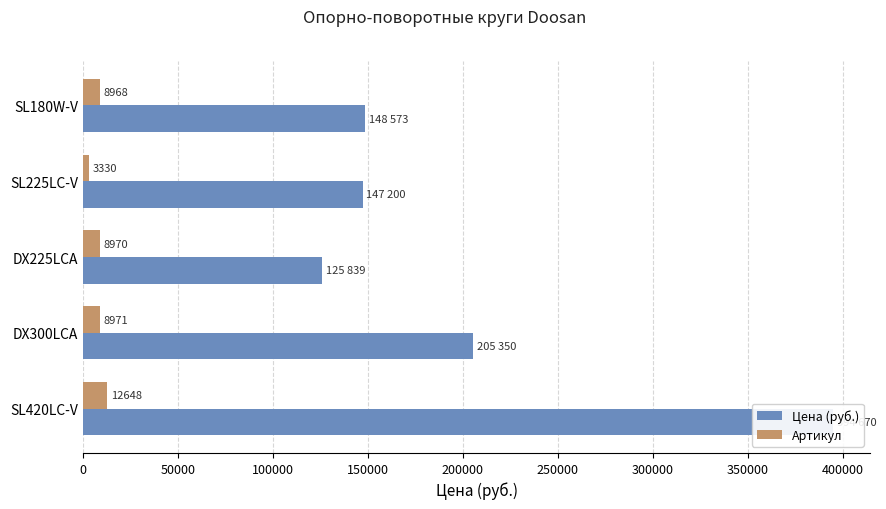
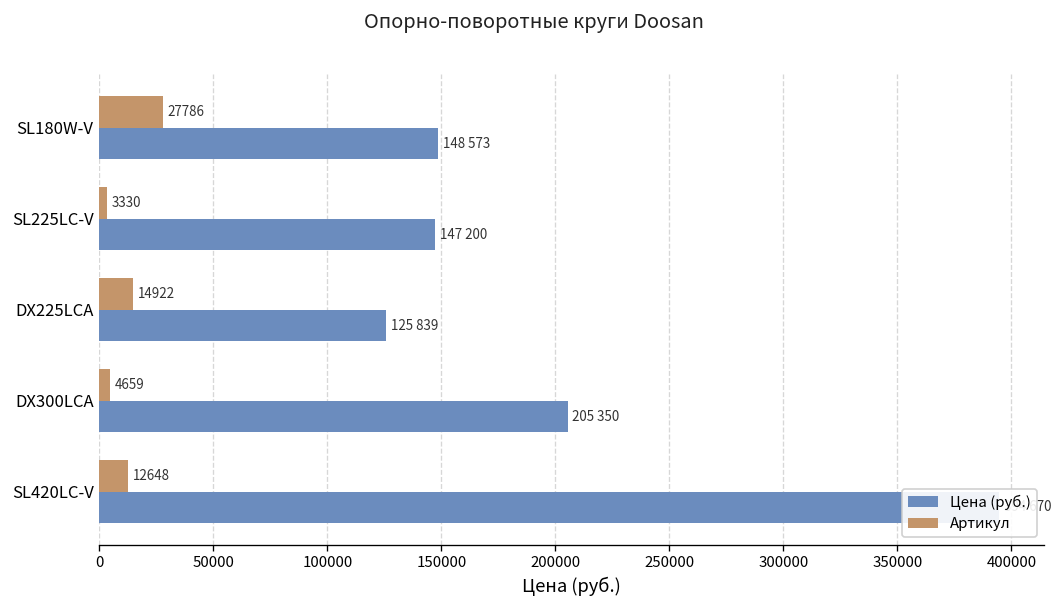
Артикул, SL180W-V: 8968 -> 27786
Артикул, DX225LCA: 8970 -> 14922
Артикул, DX300LCA: 8971 -> 4659
